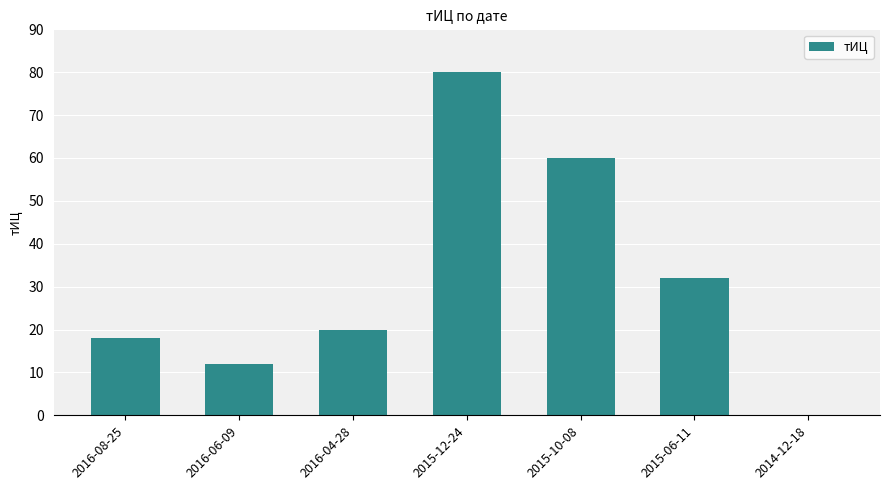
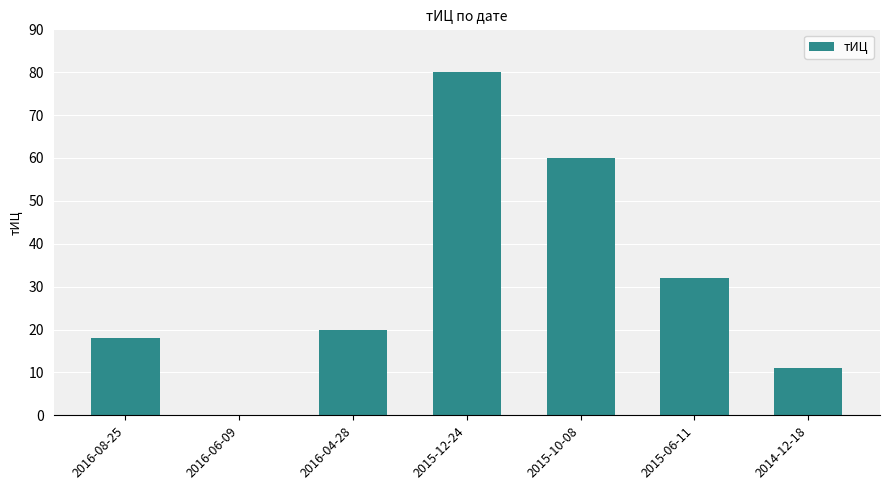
2016-06-09: 12 -> 0
2014-12-18: 0 -> 11
